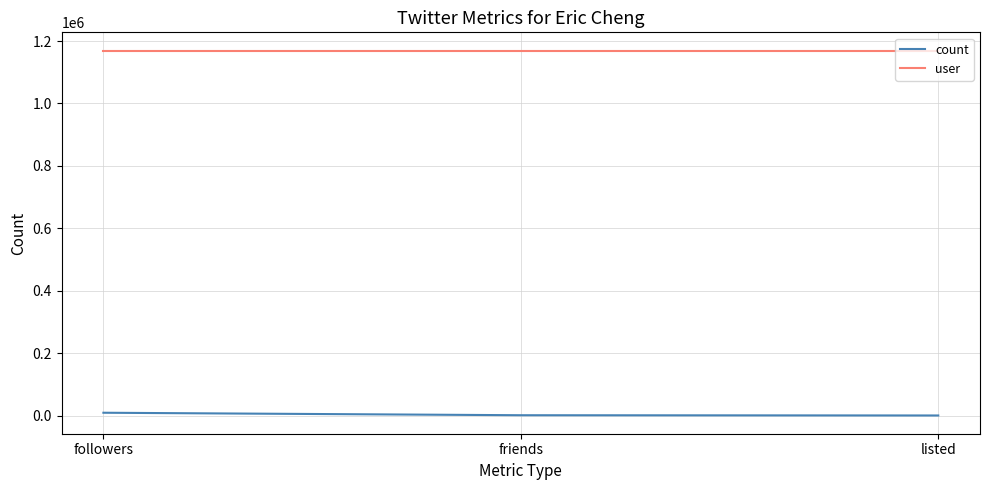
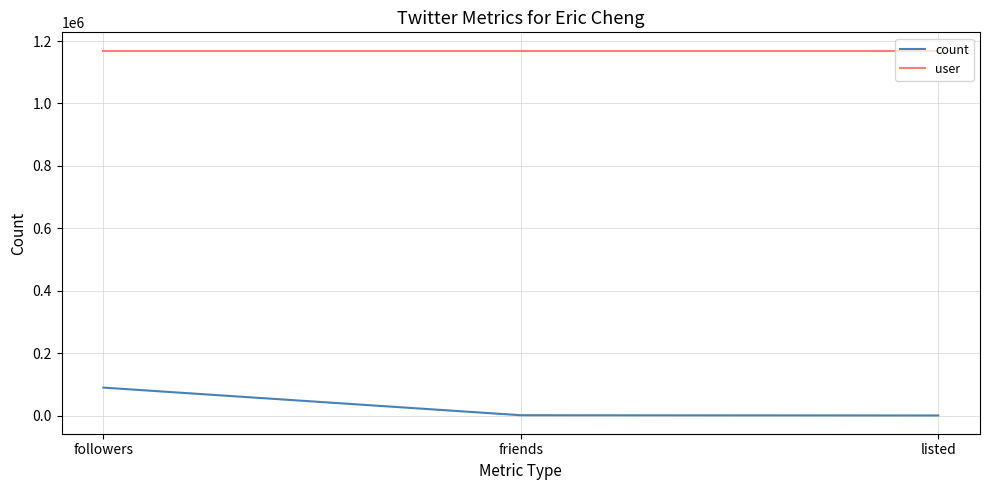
count, followers: 10000 -> 90000
